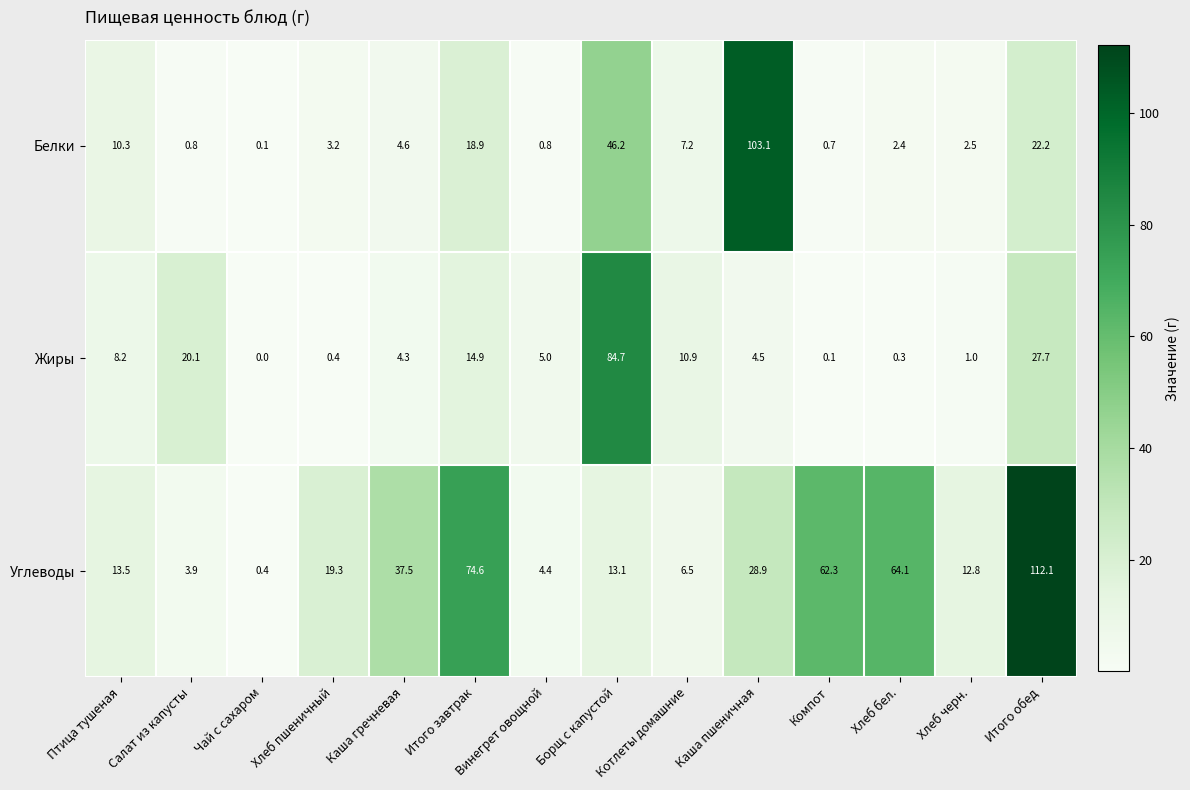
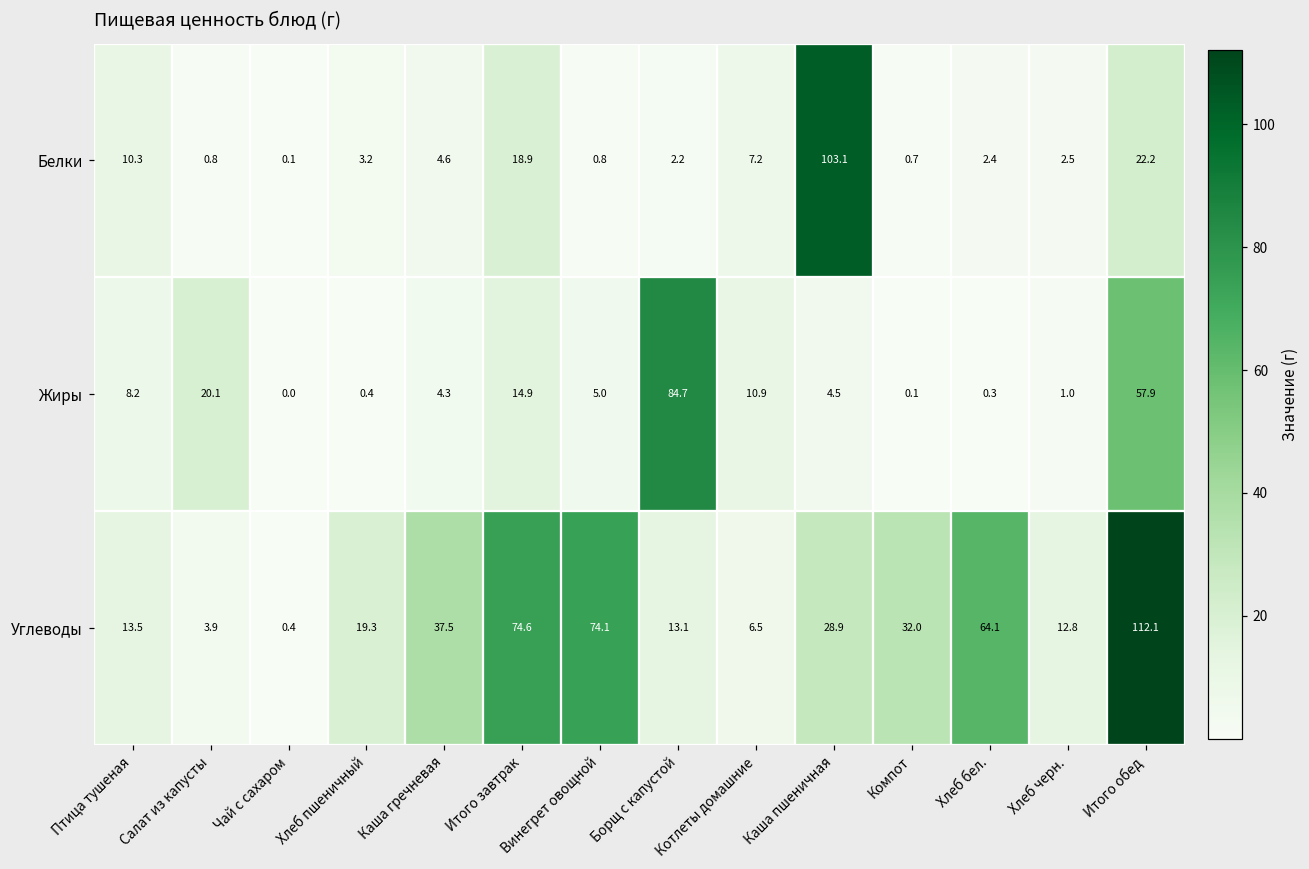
Белки, Борщ с капустой: 46.2 -> 2.2
Жиры, Итого обед: 27.7 -> 57.9
Углеводы, Винегрет овощной: 4.4 -> 74.1
Углеводы, Компот: 62.3 -> 32.0
